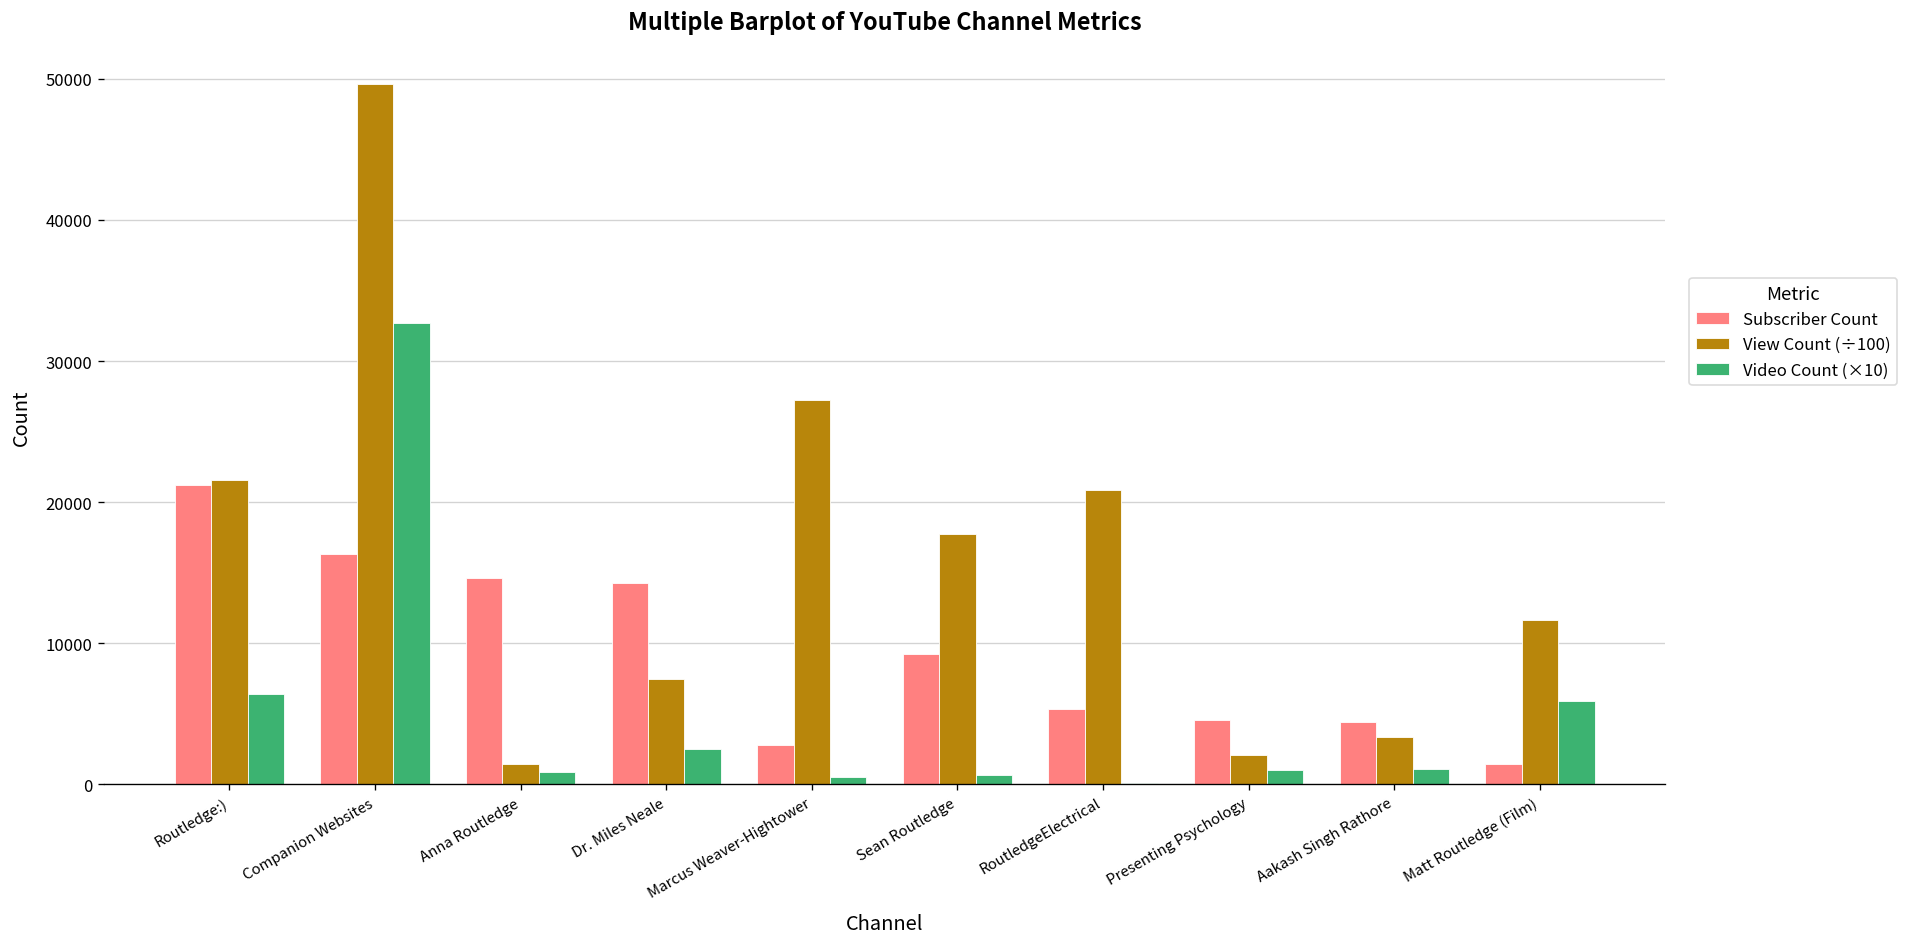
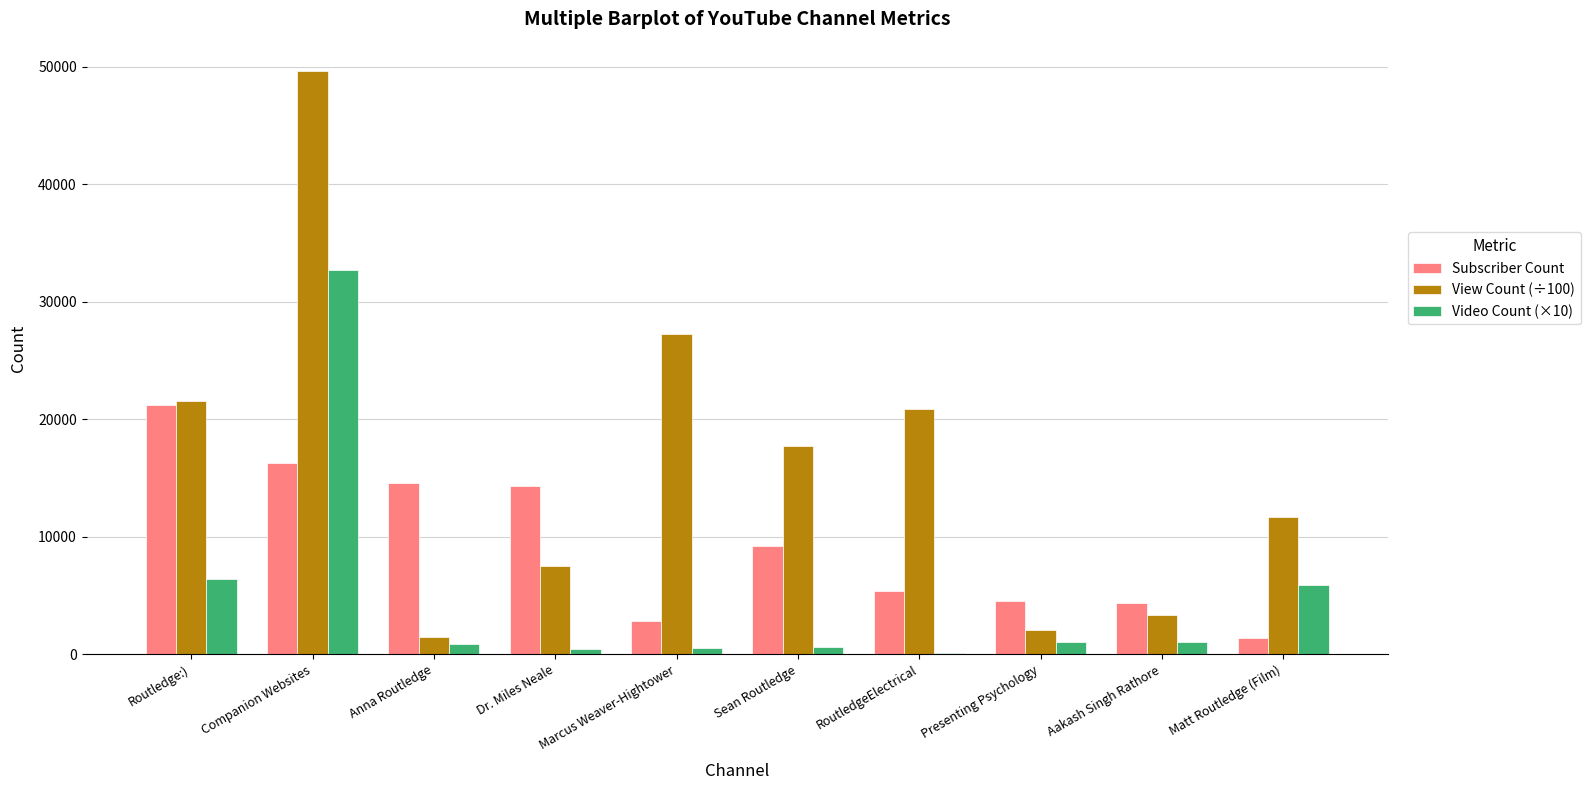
Video Count (×10), Dr. Miles Neale: 2500 -> 500
